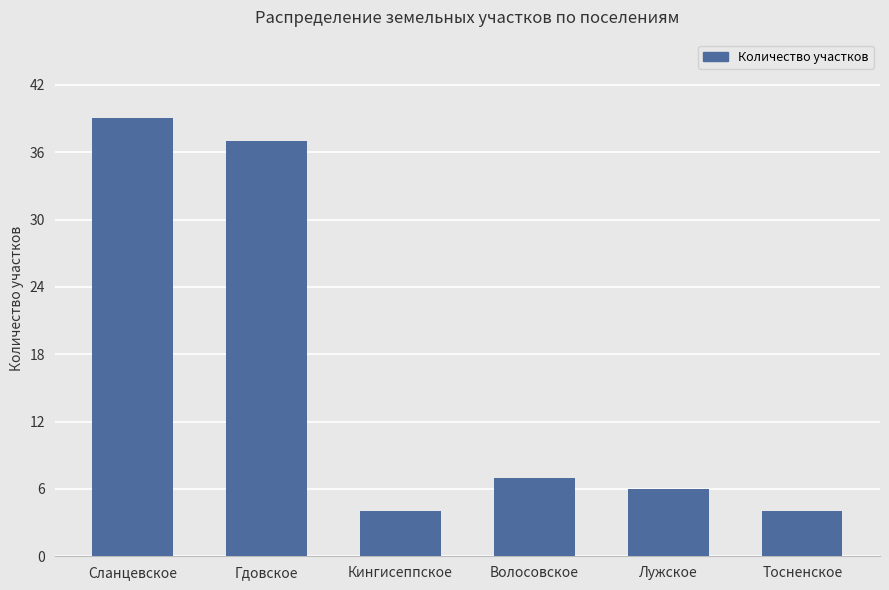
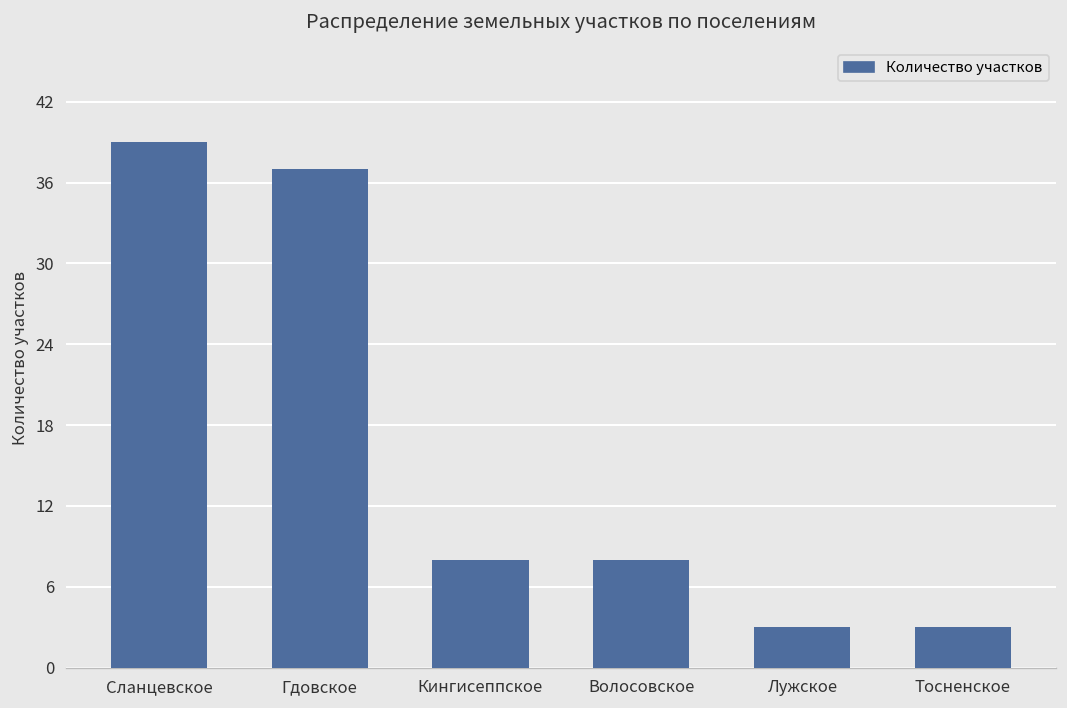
Кингисеппское: 4 -> 8
Волосовское: 7 -> 8
Лужское: 6 -> 3
Тосненское: 4 -> 3
